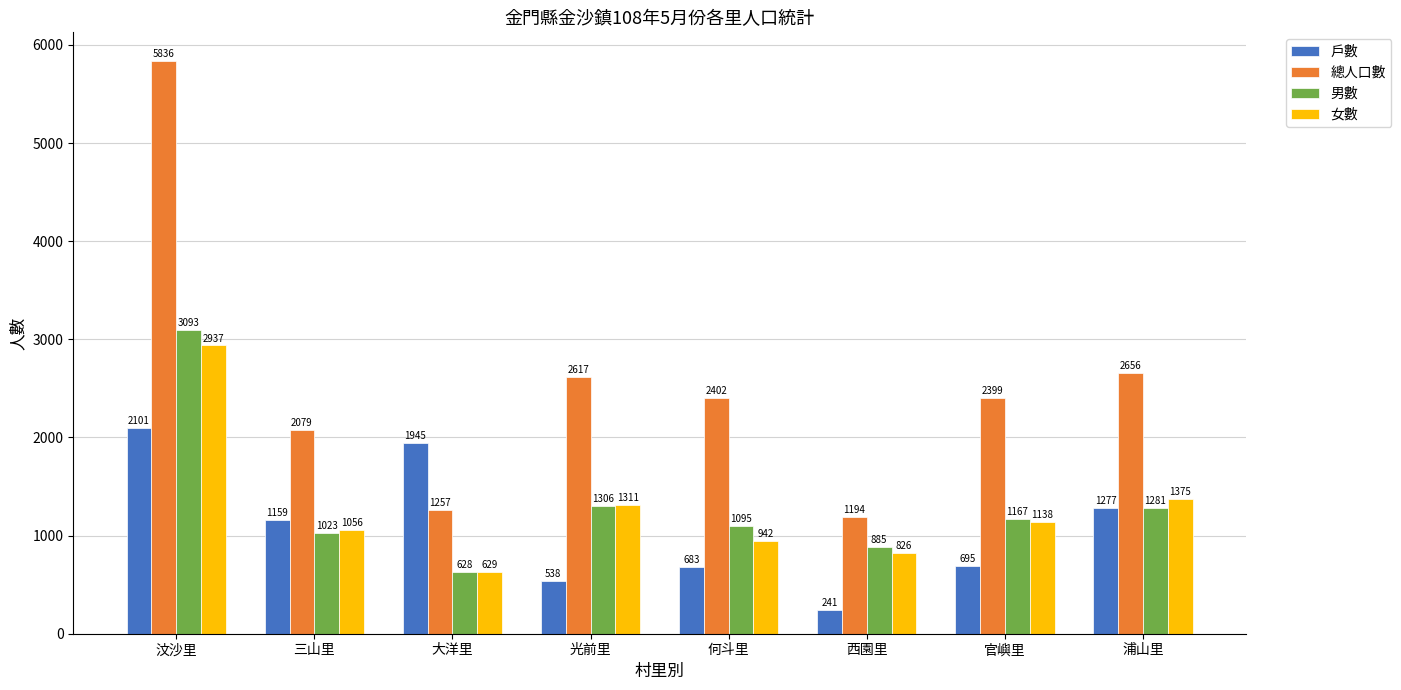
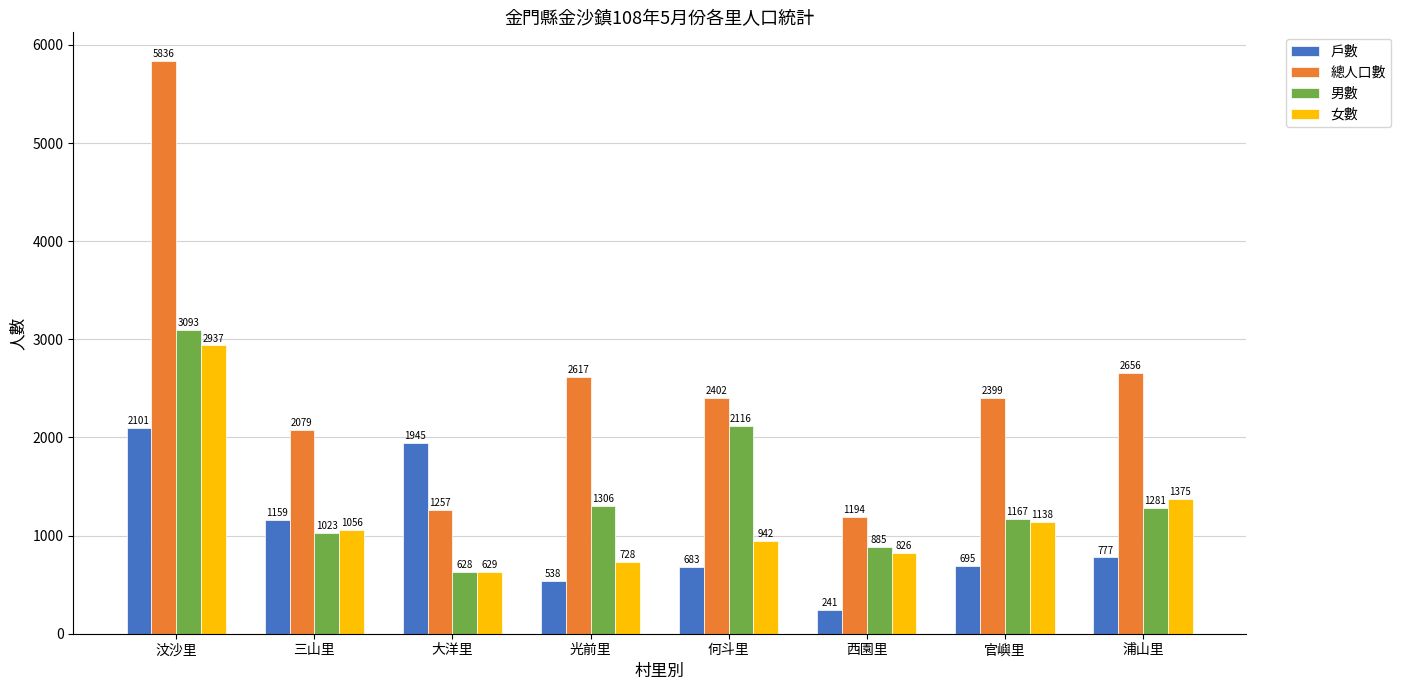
女數, 光前里: 1311 -> 728
男數, 何斗里: 1095 -> 2116
戶數, 浦山里: 1277 -> 777
